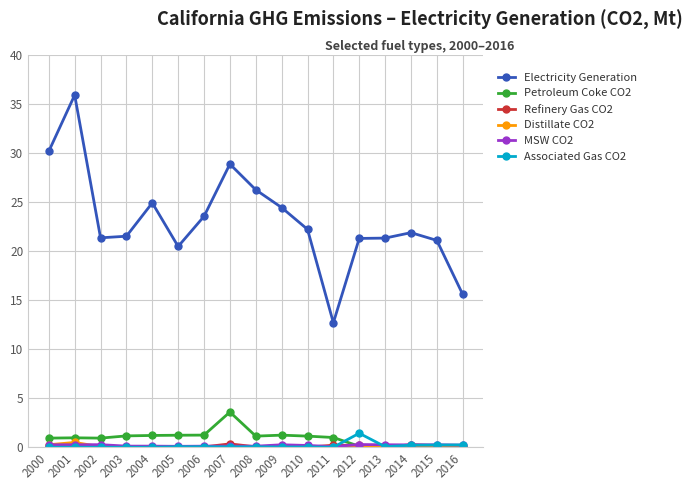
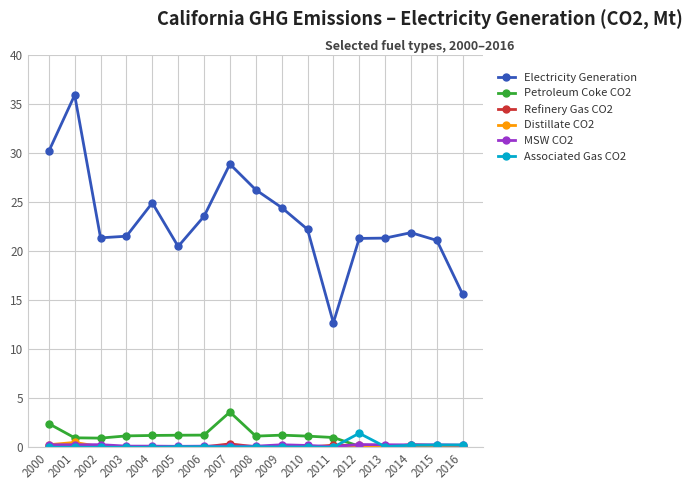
Petroleum Coke CO2, 2000: 1 -> 2
